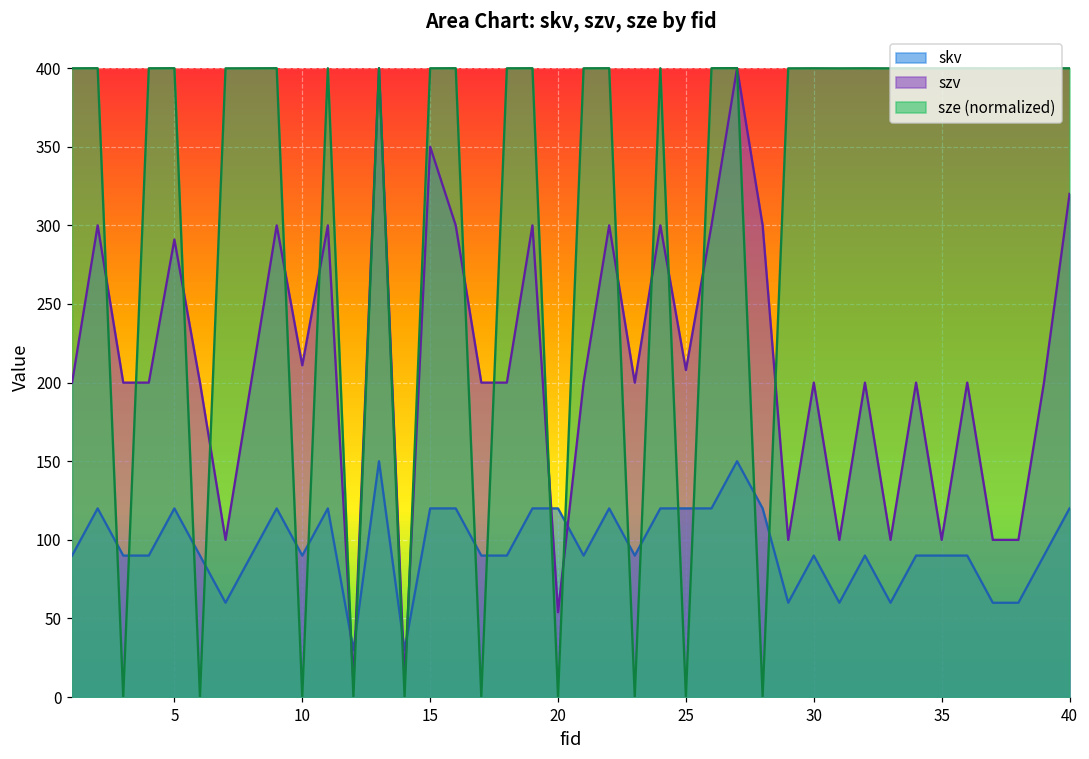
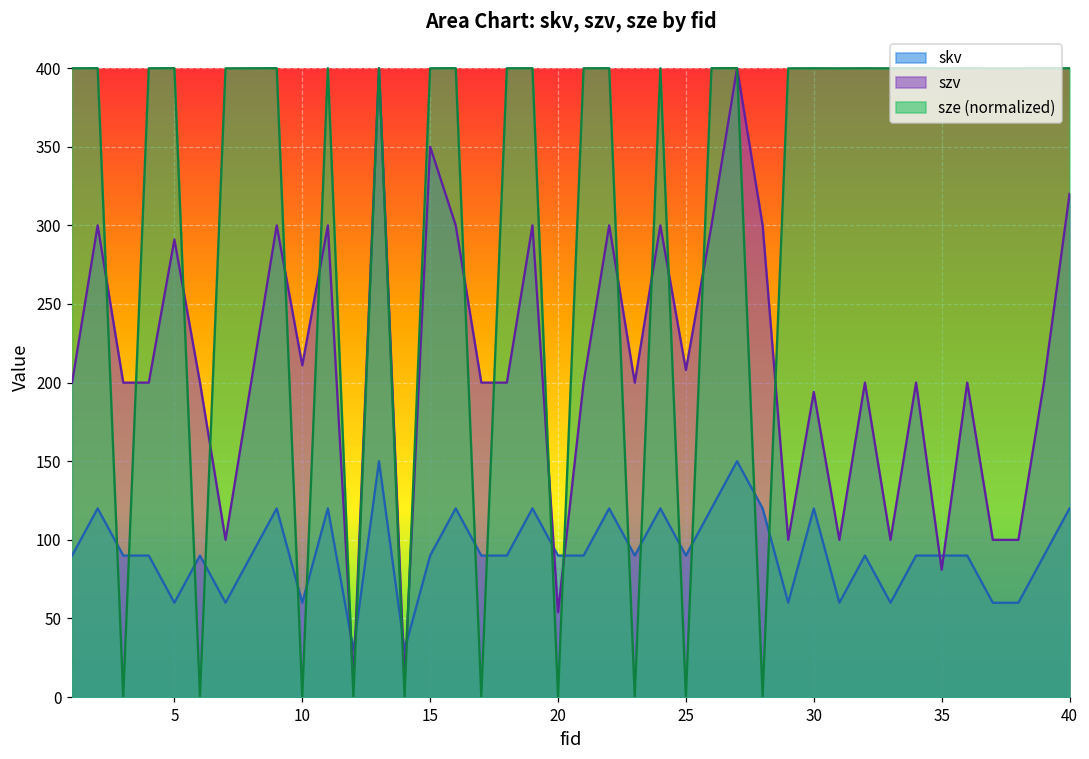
skv, 5: 120 -> 60
skv, 10: 90 -> 60
skv, 15: 120 -> 90
skv, 20: 120 -> 90
skv, 25: 120 -> 90
skv, 30: 90 -> 120
szv, 30: 200 -> 194
szv, 35: 100 -> 81
